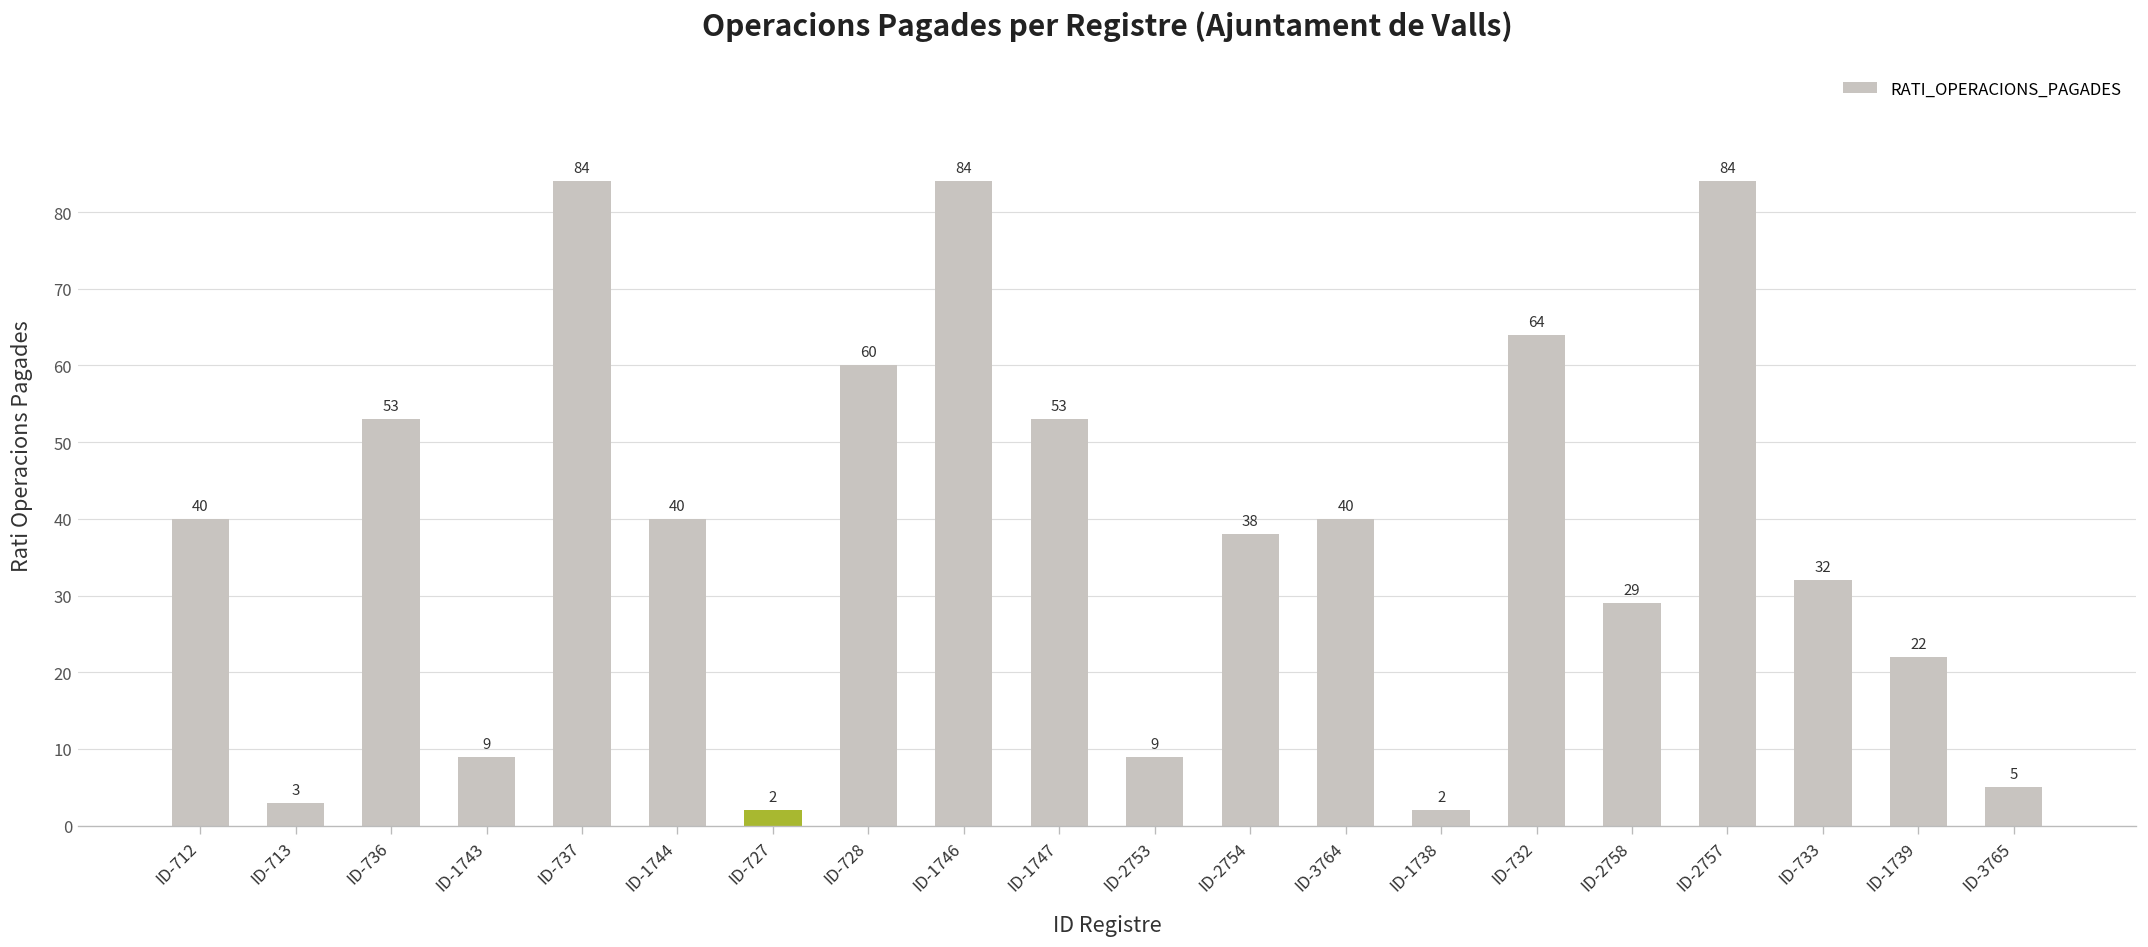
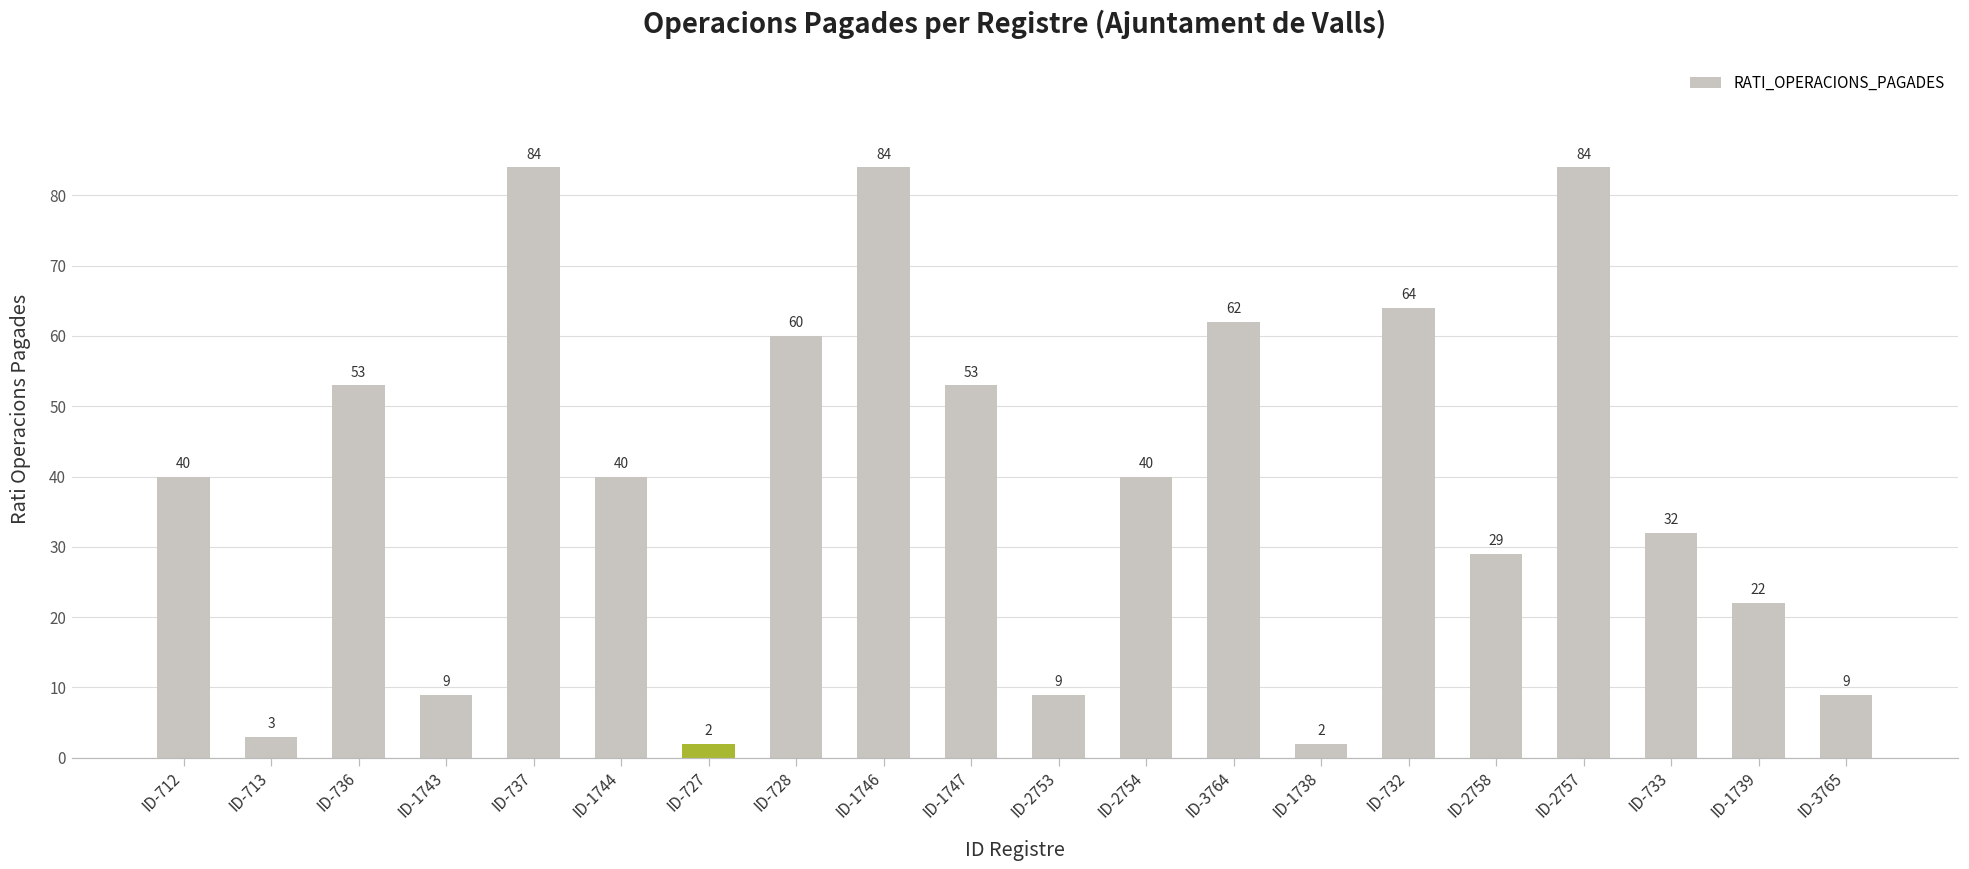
ID-2754: 38 -> 40
ID-3764: 40 -> 62
ID-3765: 5 -> 9
